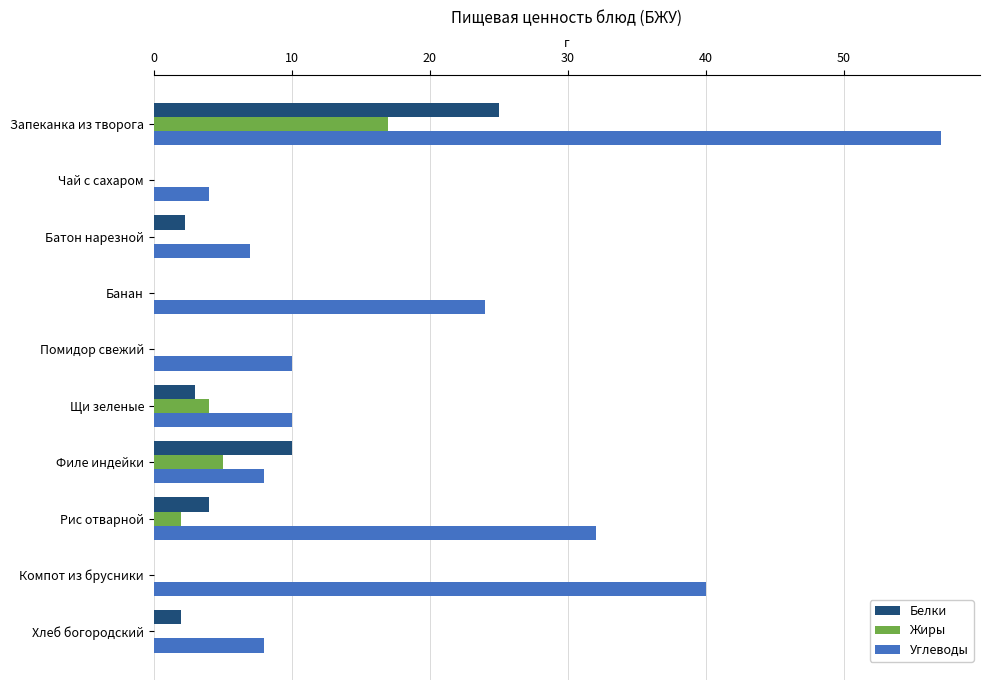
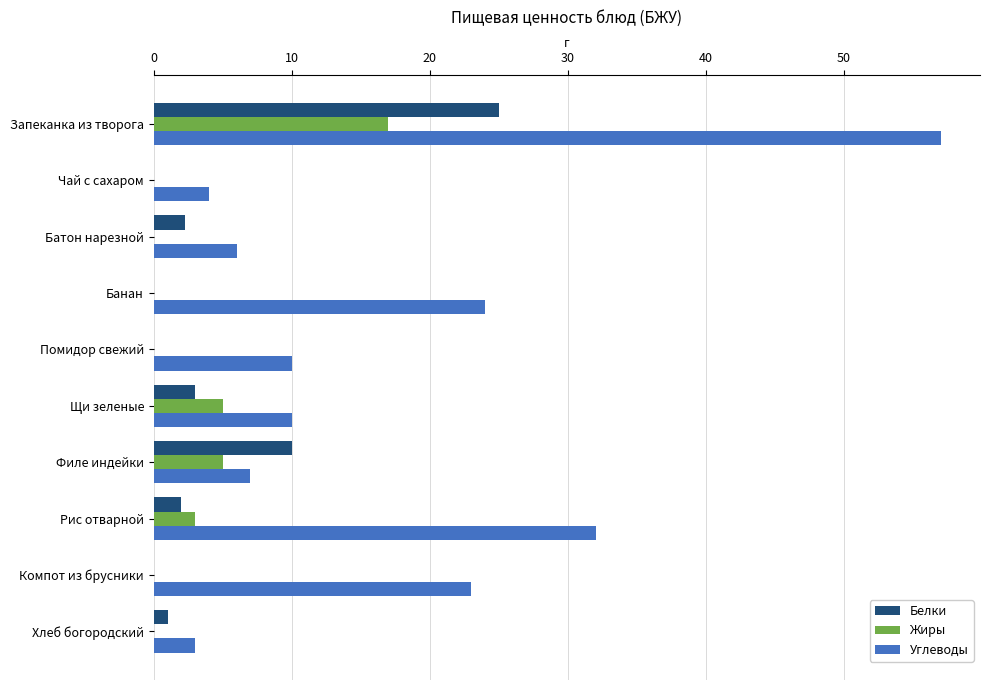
Углеводы, Батон нарезной: 7 -> 6
Жиры, Щи зеленые: 4 -> 5
Углеводы, Филе индейки: 8 -> 7
Белки, Рис отварной: 4 -> 2
Жиры, Рис отварной: 2 -> 3
Углеводы, Компот из брусники: 40 -> 23
Белки, Хлеб богородский: 2 -> 1
Углеводы, Хлеб богородский: 8 -> 3
